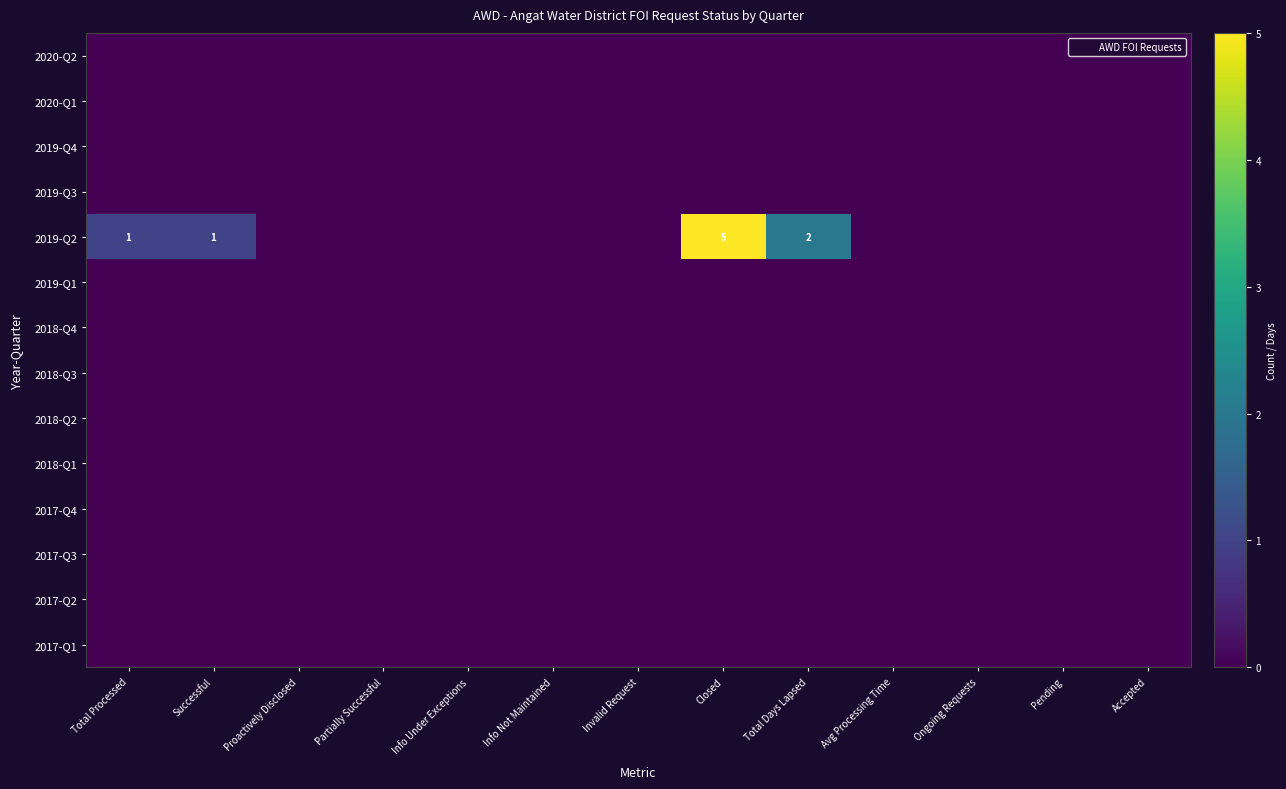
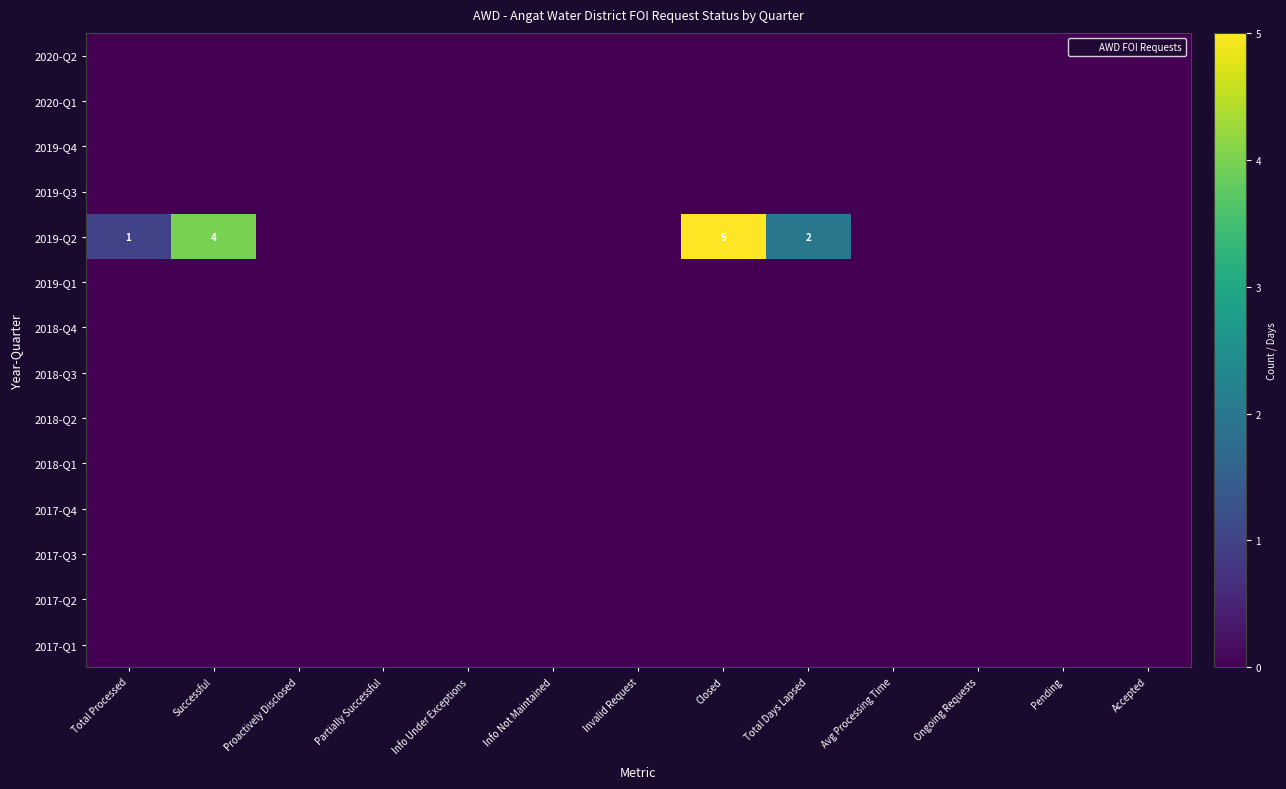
2019-Q2, Successful: 1 -> 4
